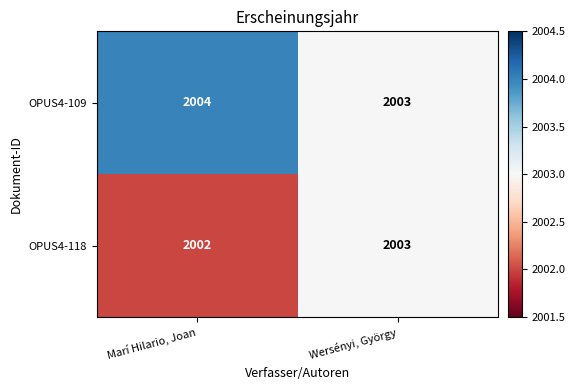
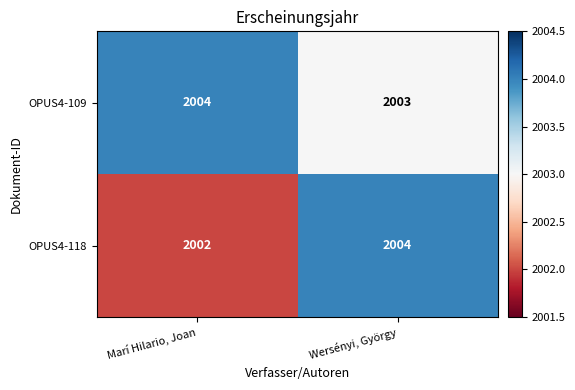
OPUS4-118, Wersényi, György: 2003 -> 2004
